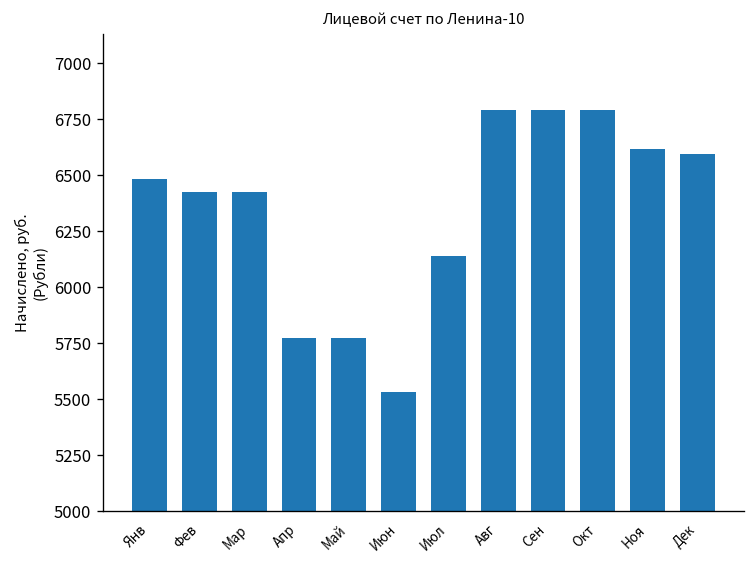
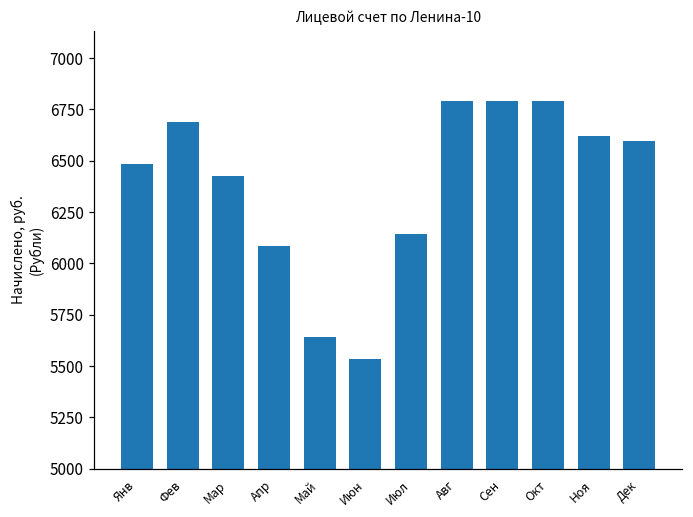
Фев: 6420 -> 6690
Апр: 5770 -> 6090
Май: 5770 -> 5640
